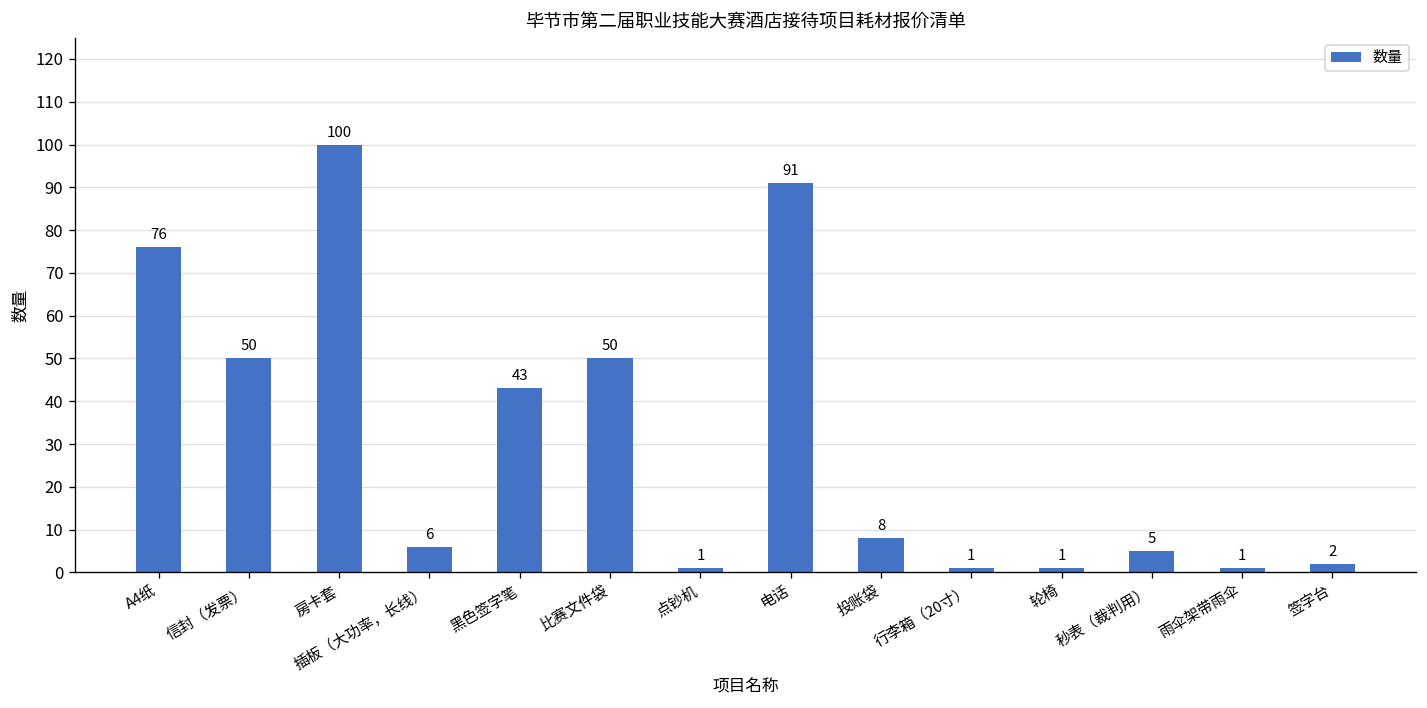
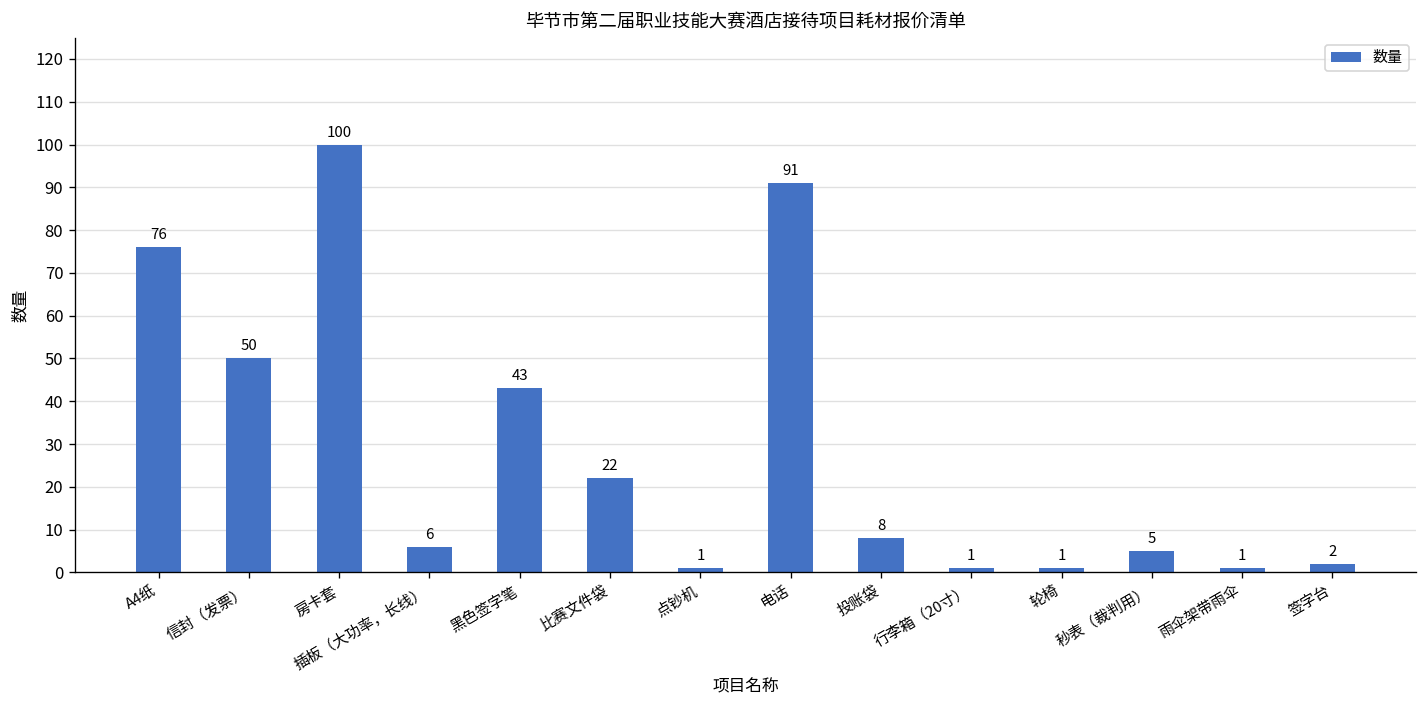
比赛文件袋: 50 -> 22
